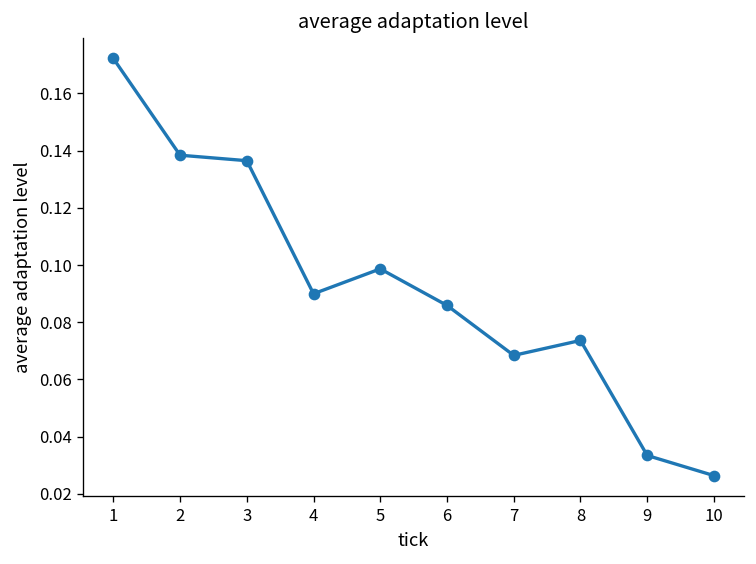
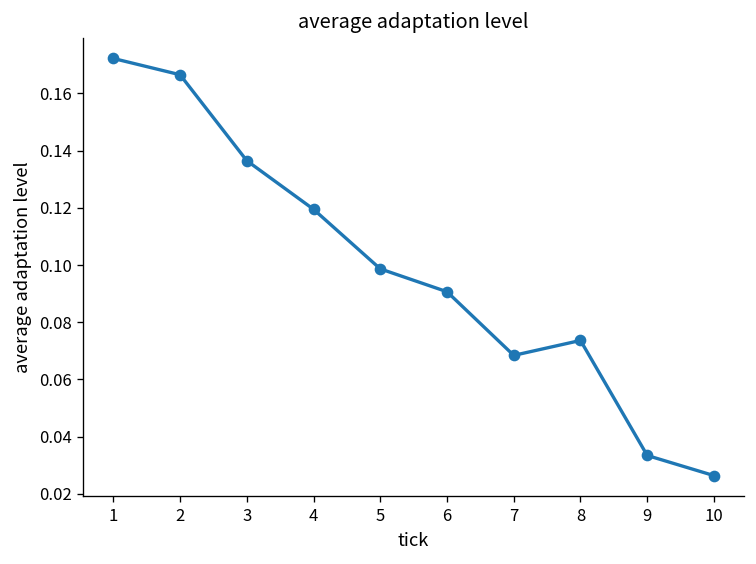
2: 0.138 -> 0.167
4: 0.090 -> 0.119
6: 0.086 -> 0.091
